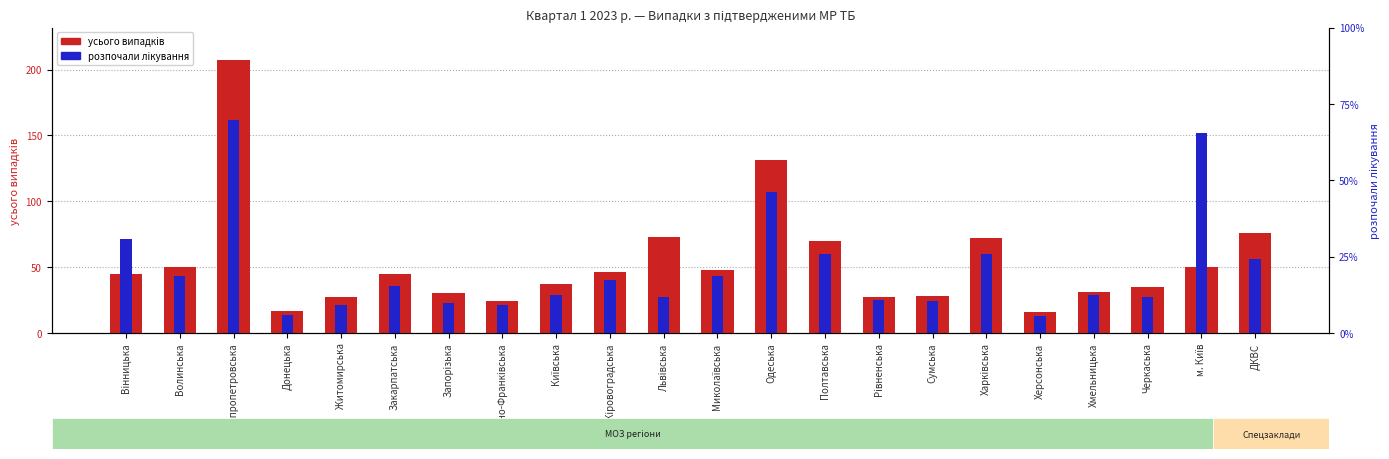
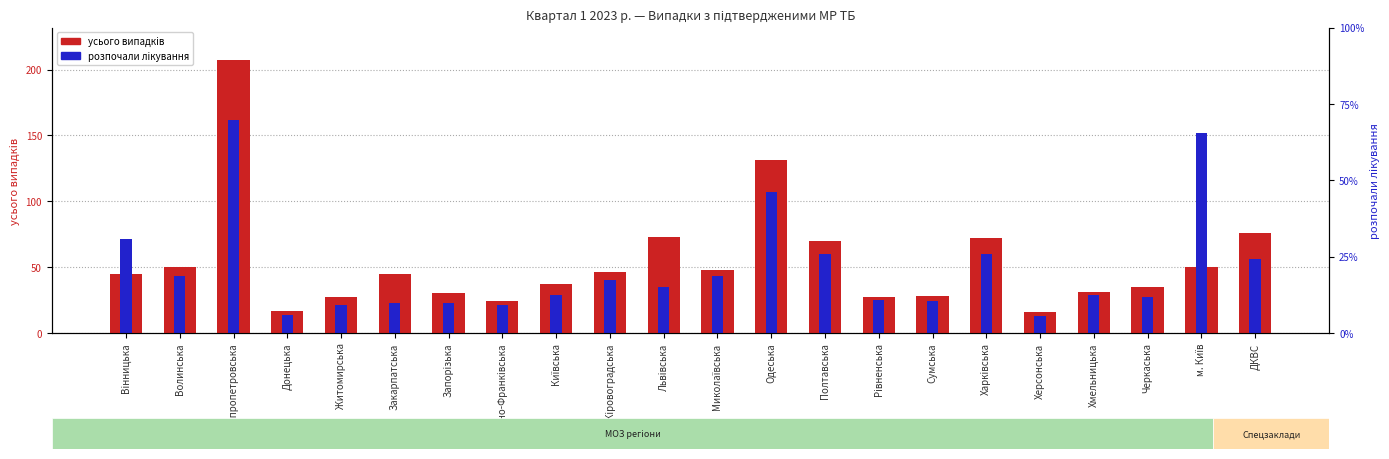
розпочали лікування, Закарпатська: 36 -> 23
розпочали лікування, Львівська: 27 -> 35
